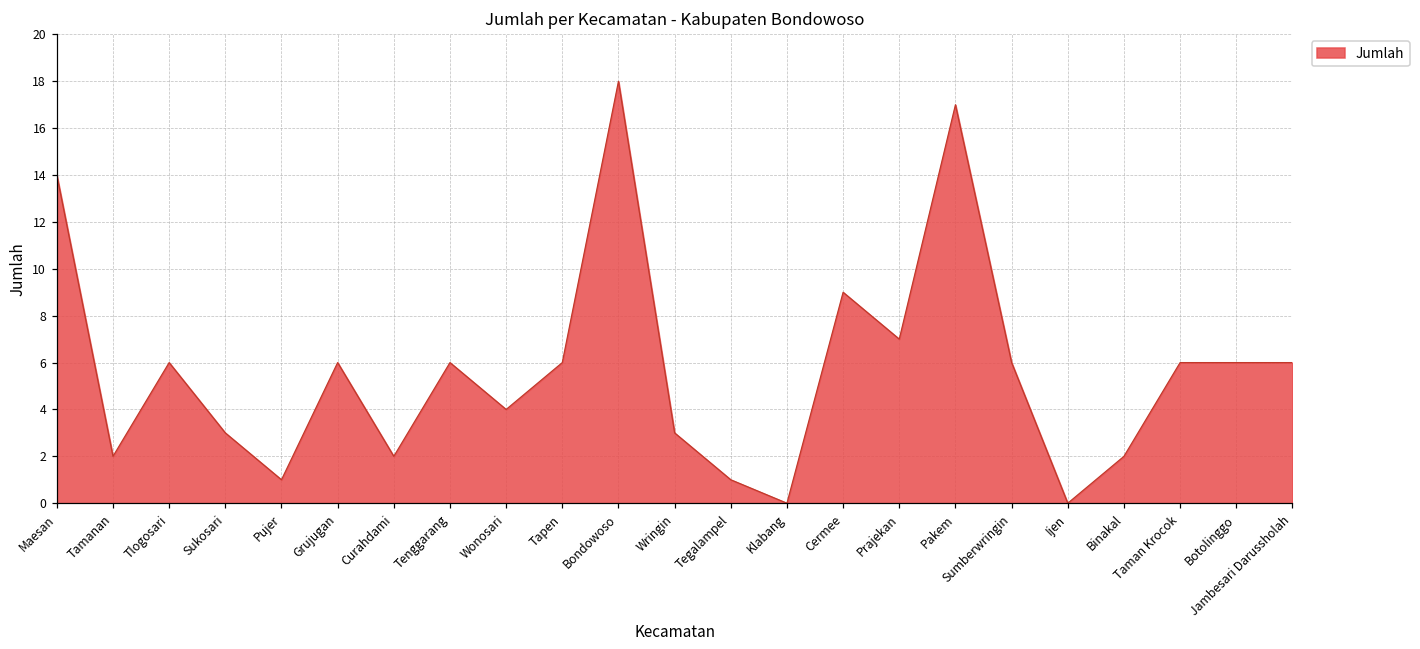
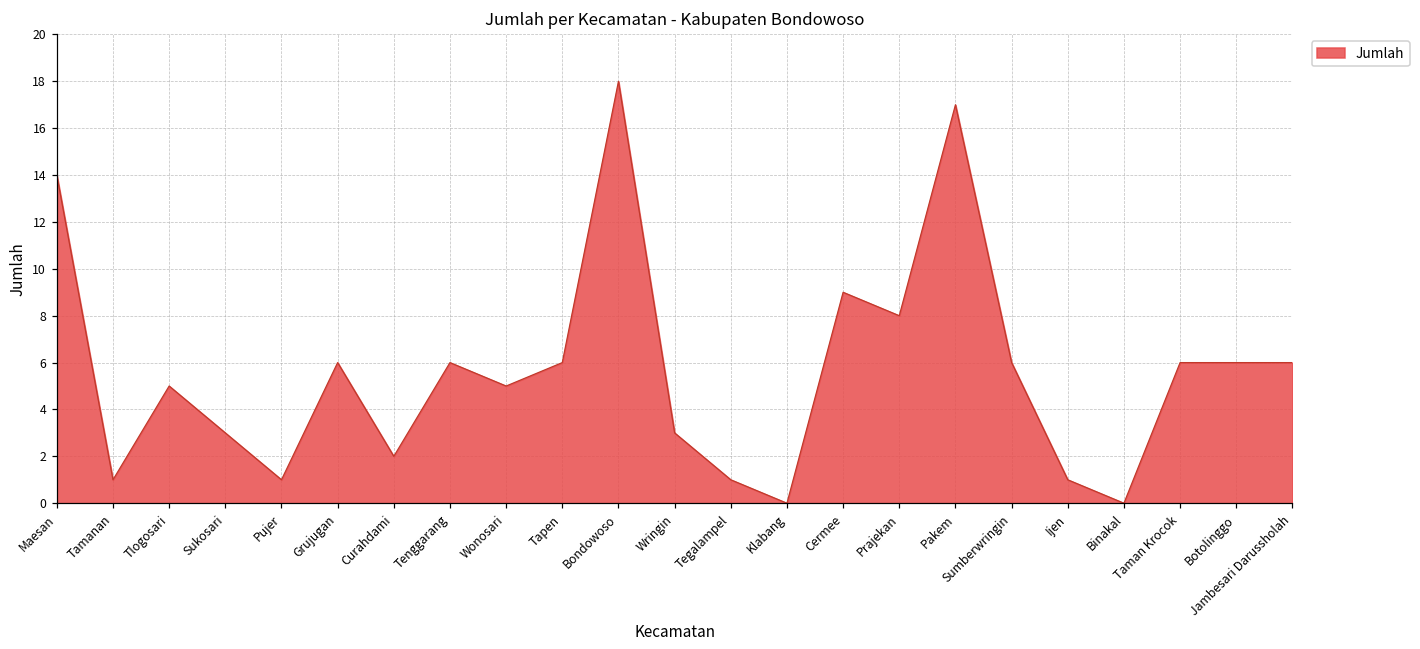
Tamanan: 2 -> 1
Tlogosari: 6 -> 5
Wonosari: 4 -> 5
Prajekan: 7 -> 8
Ijen: 0 -> 1
Binakal: 2 -> 0
